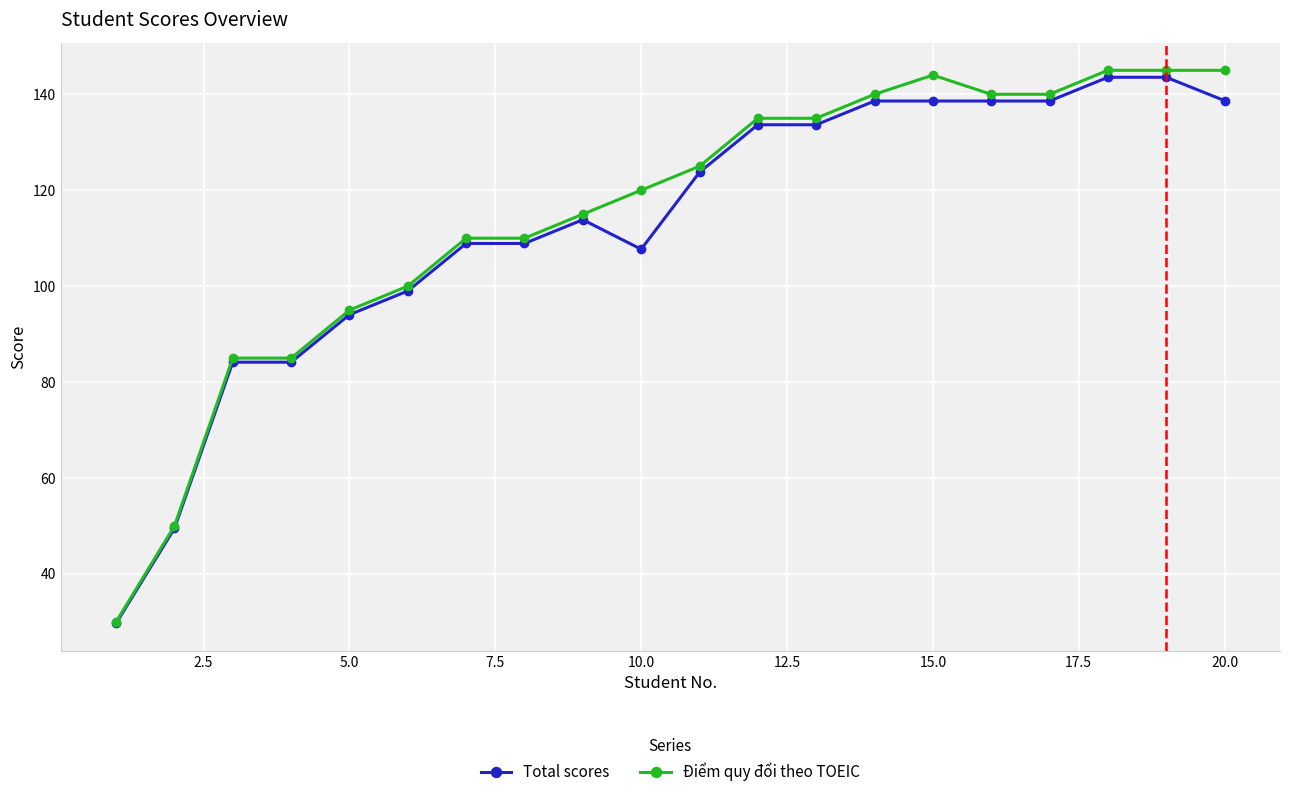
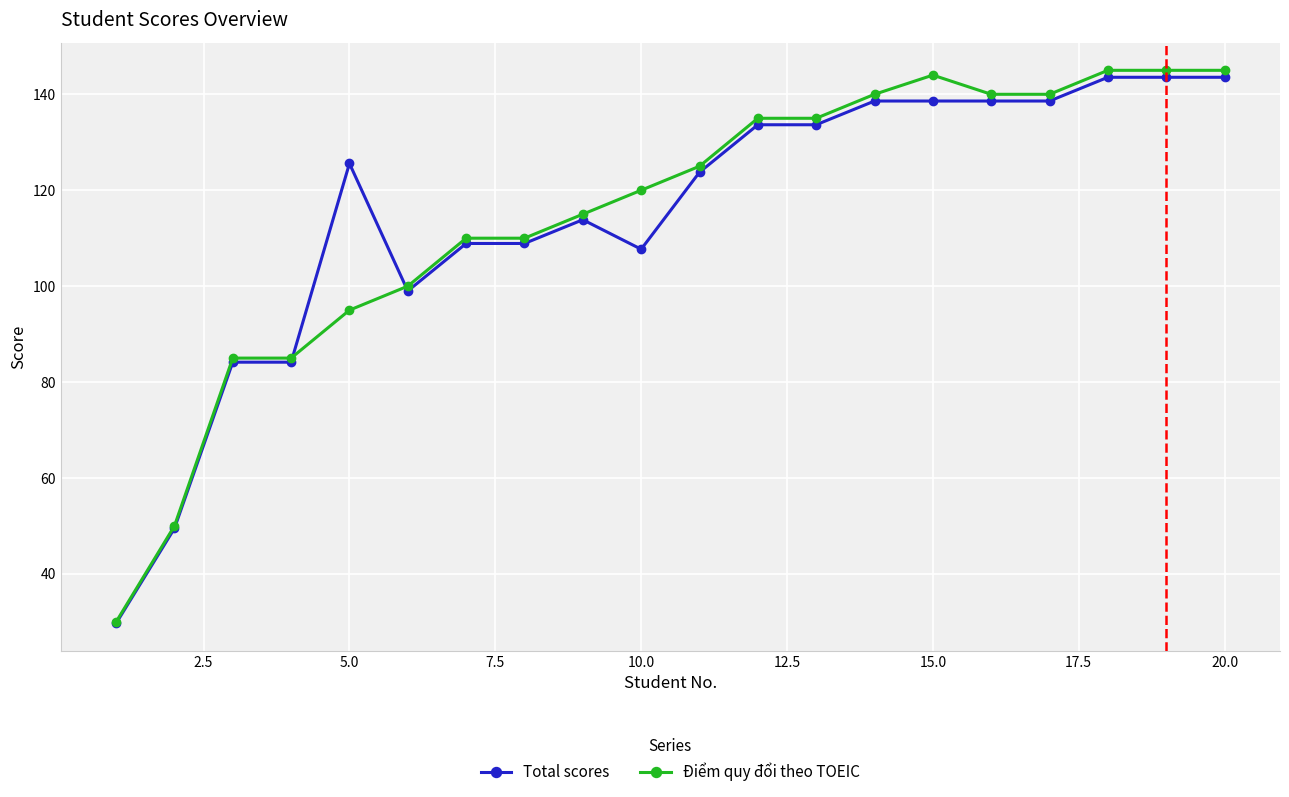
Total scores, 5.0: 94 -> 126
Total scores, 20.0: 139 -> 144
